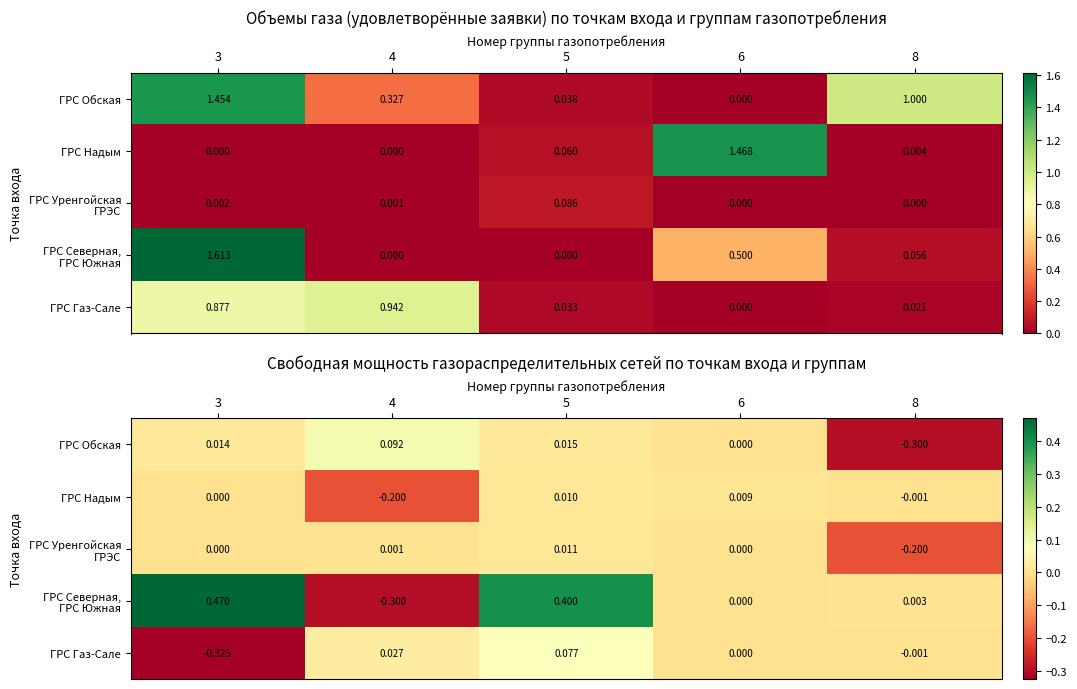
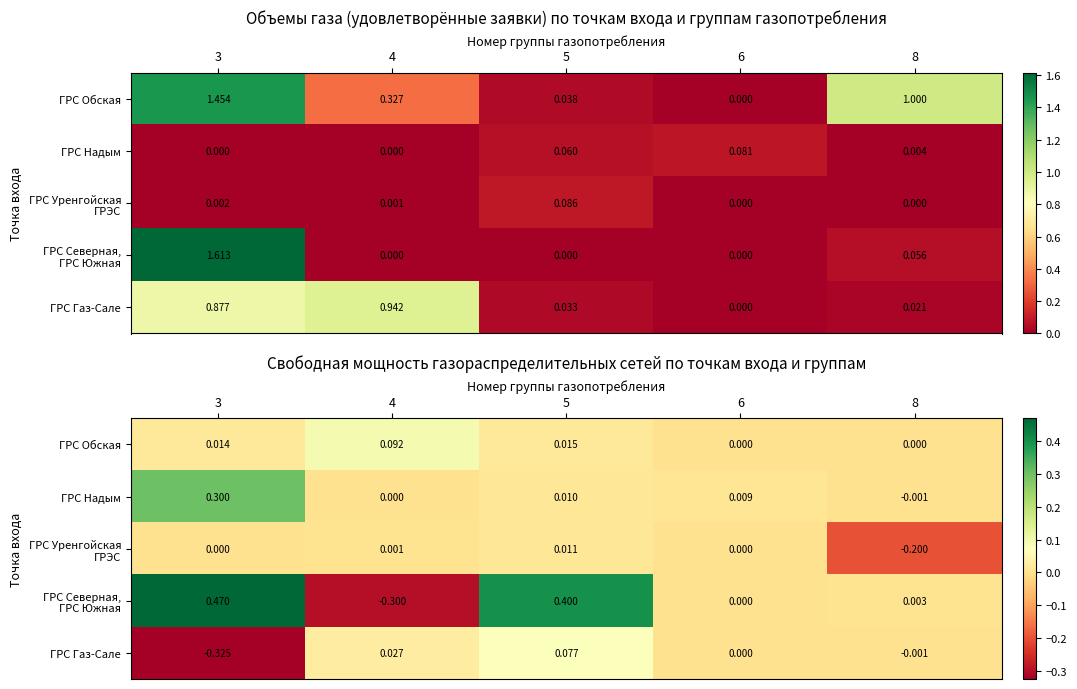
Объемы газа (удовлетворённые заявки) по точкам входа и группам газопотребления, ГРС Надым, 6: 1.468 -> 0.081
Объемы газа (удовлетворённые заявки) по точкам входа и группам газопотребления, ГРС Северная, ГРС Южная, 6: 0.500 -> 0.000
Свободная мощность газораспределительных сетей по точкам входа и группам, ГРС Обская, 8: -0.300 -> 0.000
Свободная мощность газораспределительных сетей по точкам входа и группам, ГРС Надым, 3: 0.000 -> 0.300
Свободная мощность газораспределительных сетей по точкам входа и группам, ГРС Надым, 4: -0.200 -> 0.000
